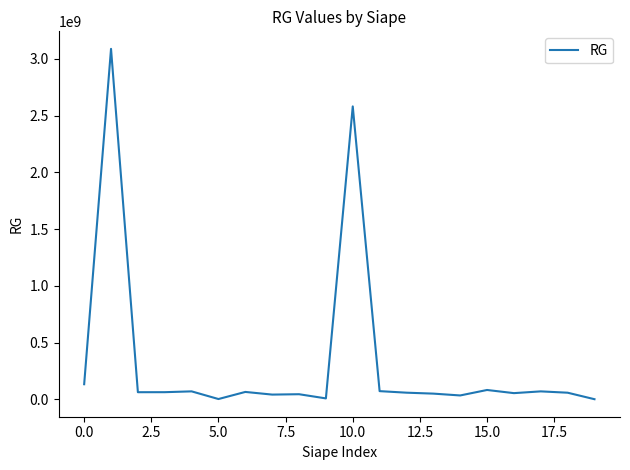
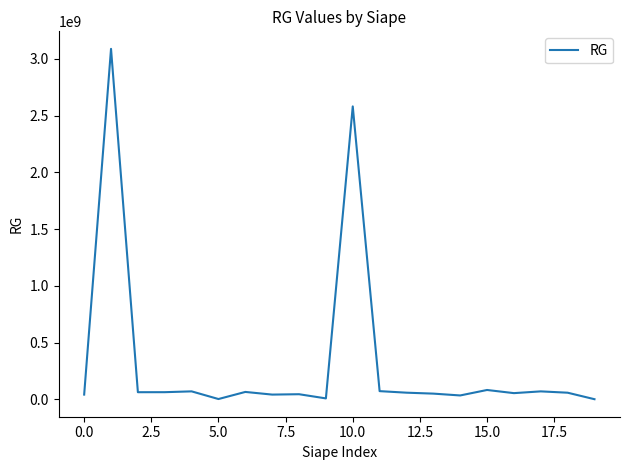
0.0: 130000000 -> 40000000
